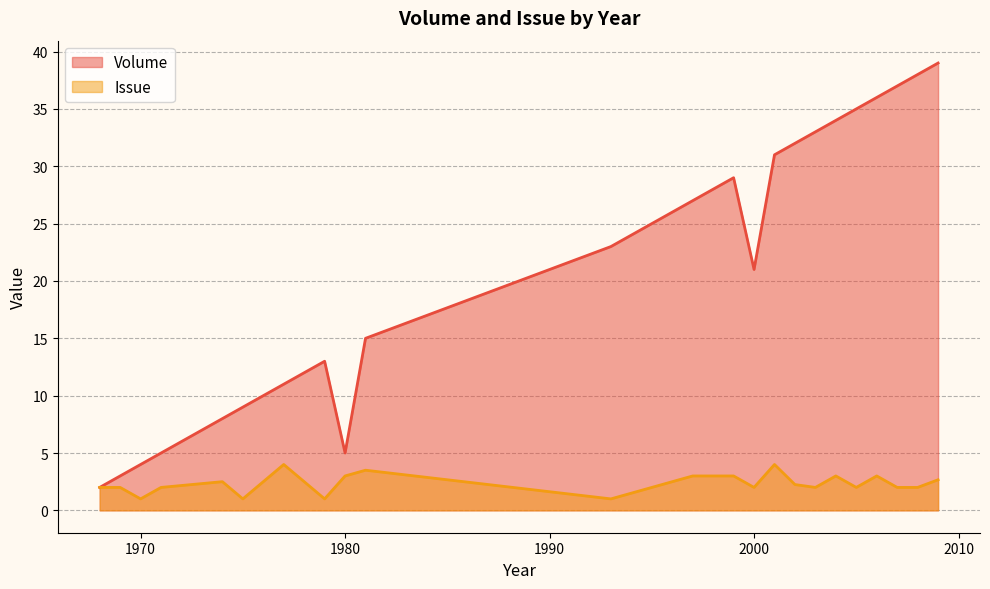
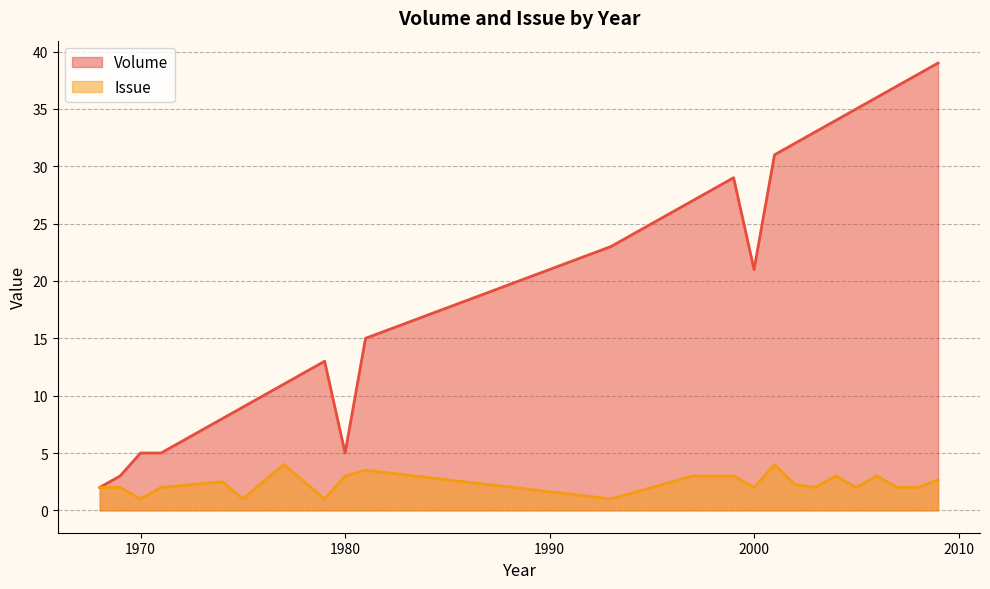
Volume, 1970: 4 -> 5
